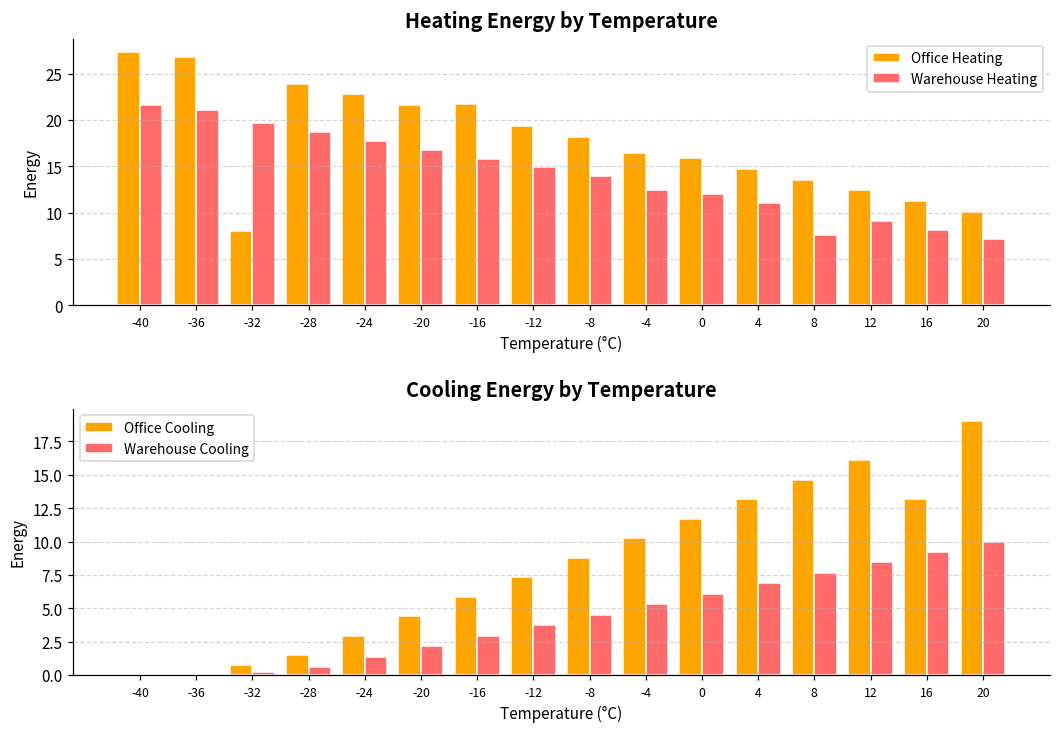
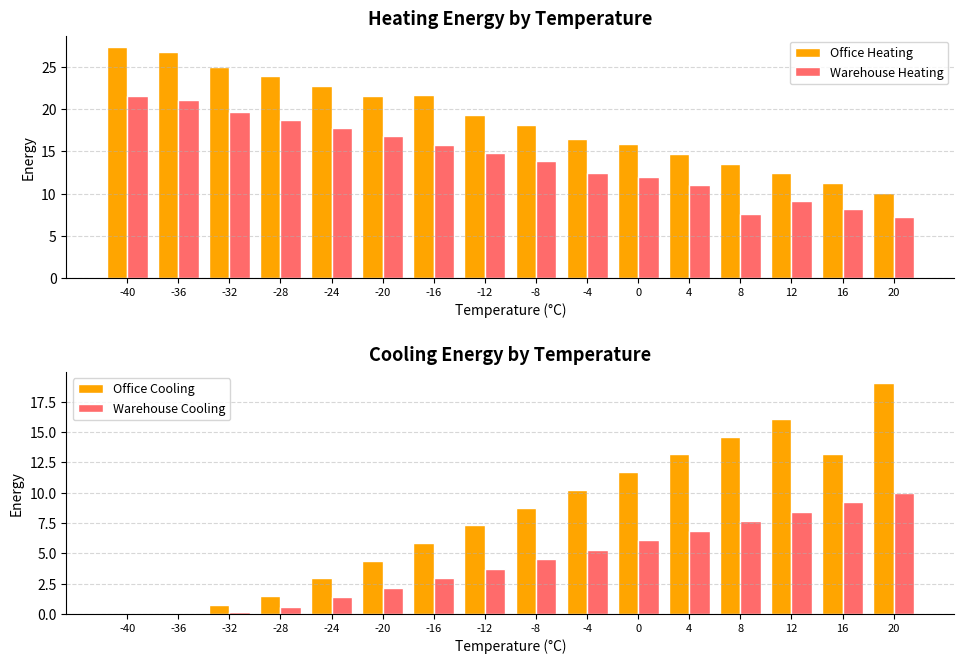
Heating Energy by Temperature, Office Heating, -32: 8 -> 25
